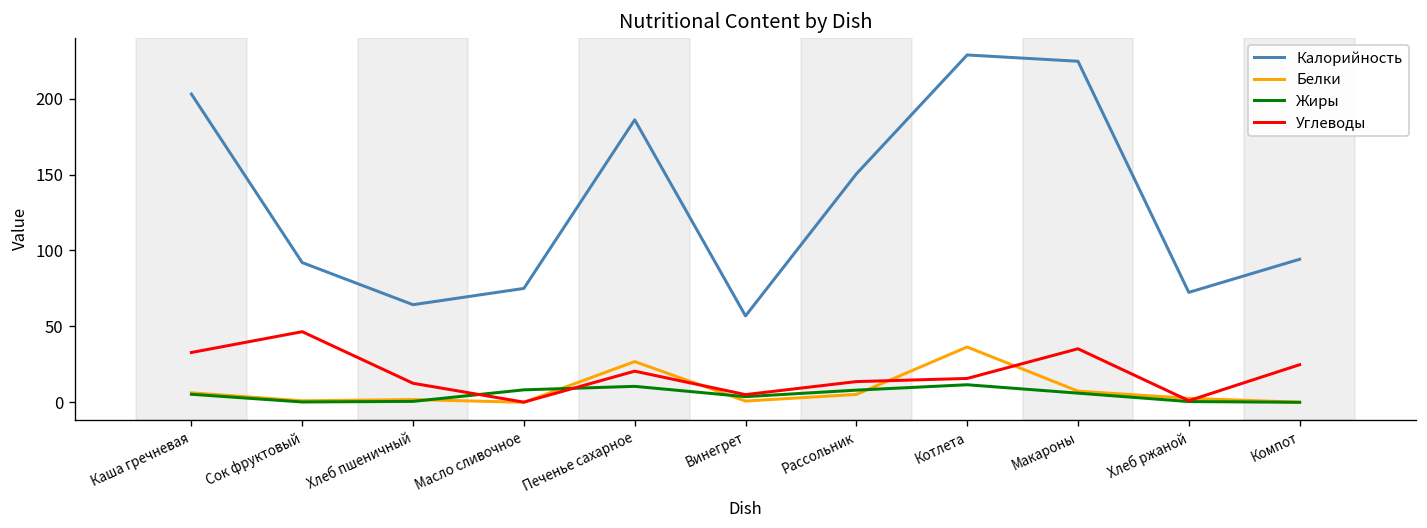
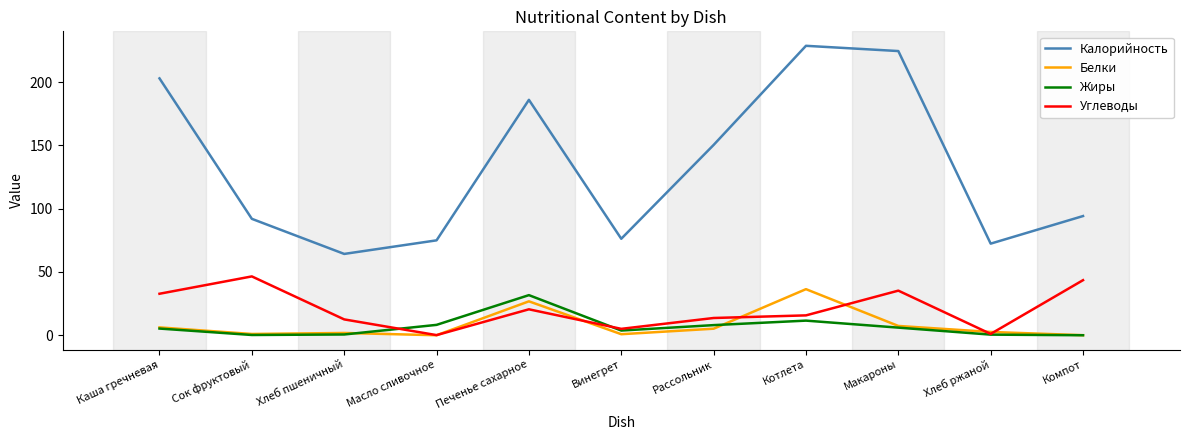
Жиры, Печенье сахарное: 11 -> 32
Калорийность, Винегрет: 57 -> 76
Углеводы, Компот: 25 -> 44
